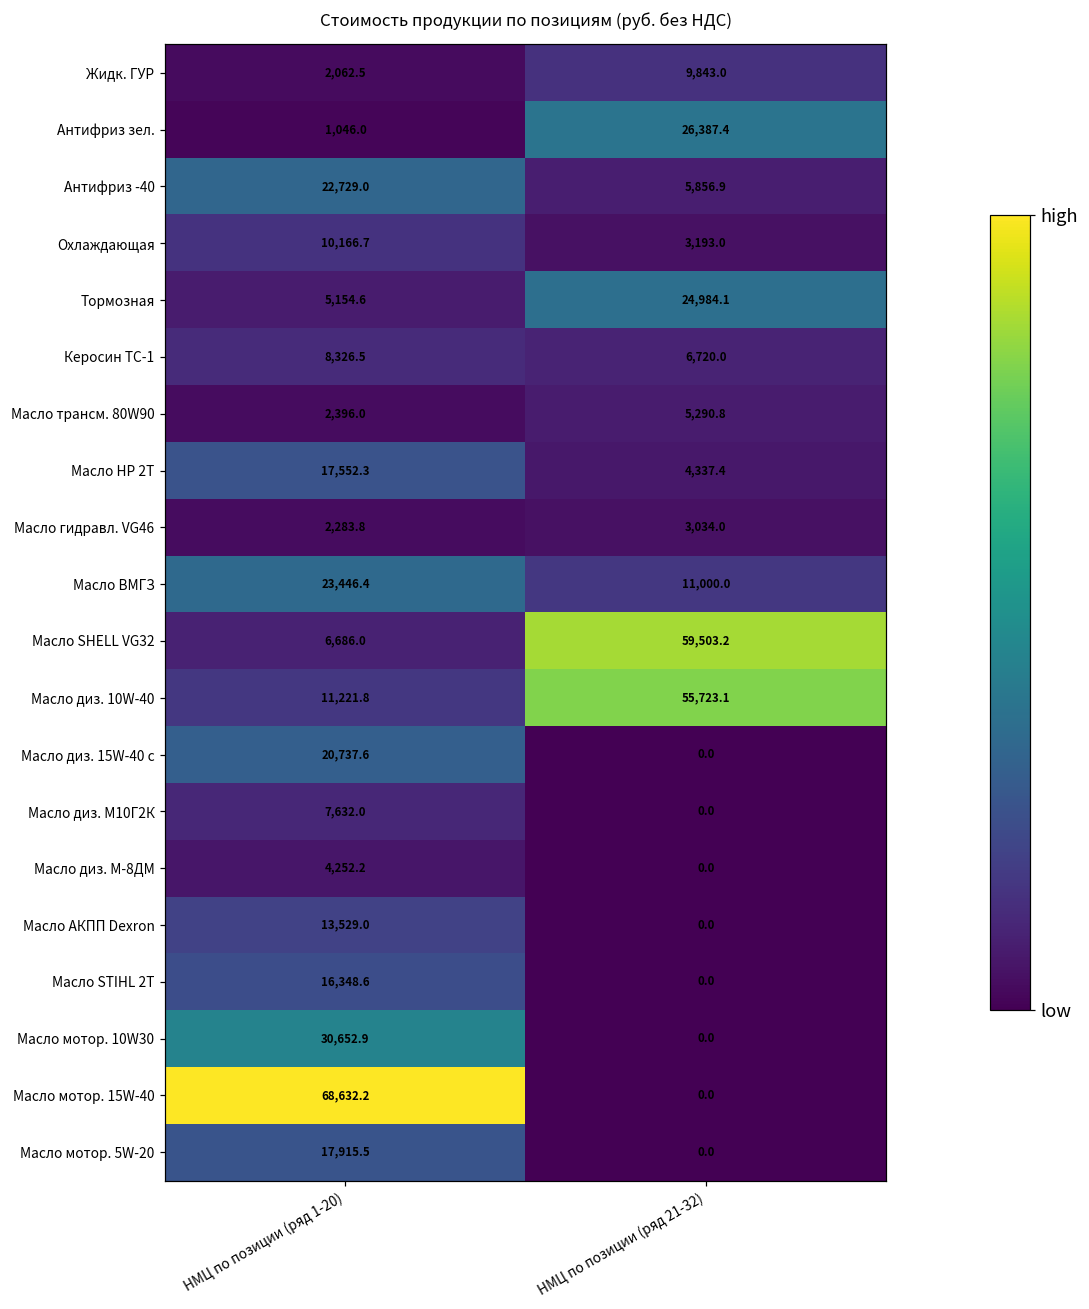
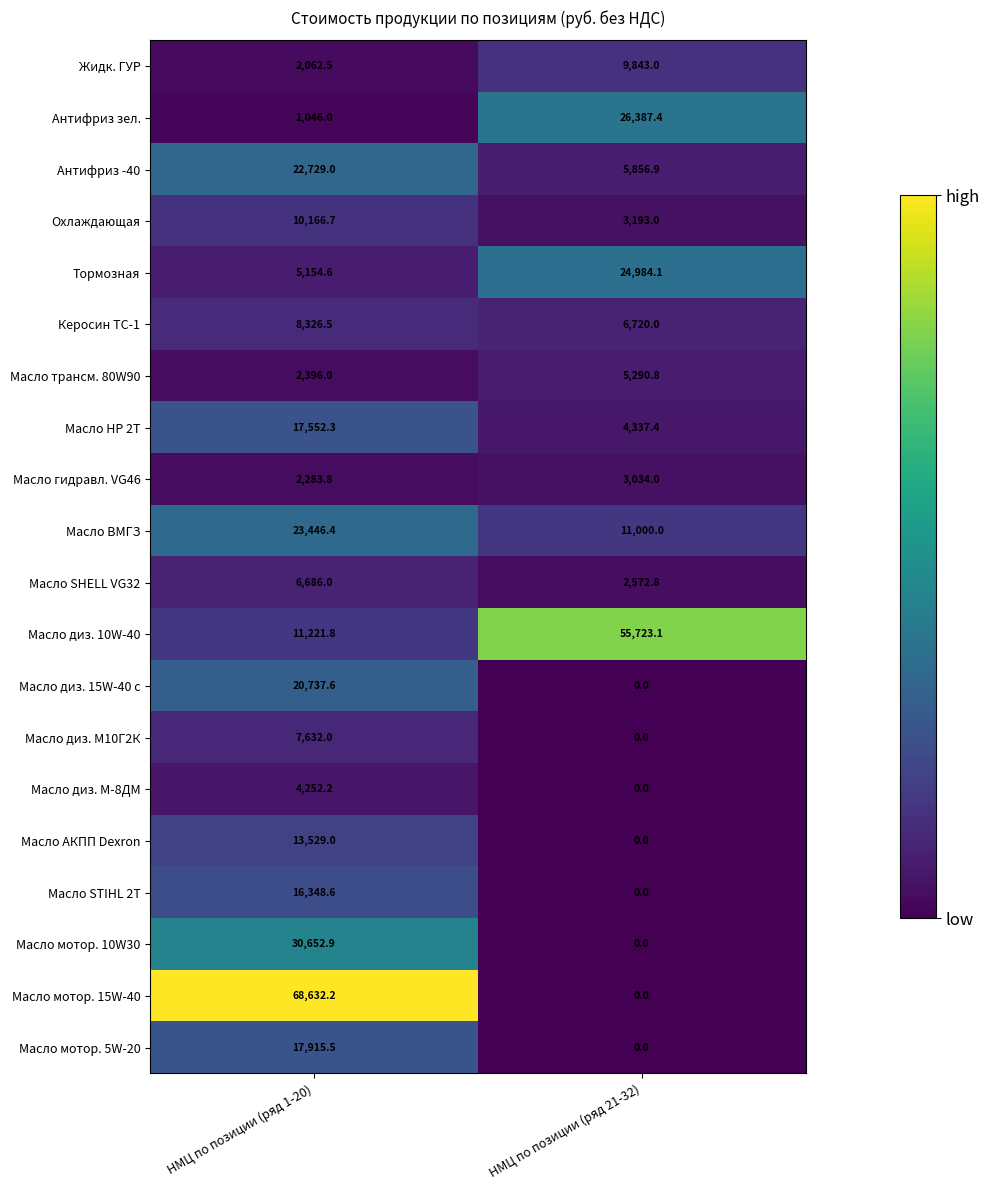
Масло SHELL VG32, НМЦ по позиции (ряд 21-32): 59,503.2 -> 2,572.8
